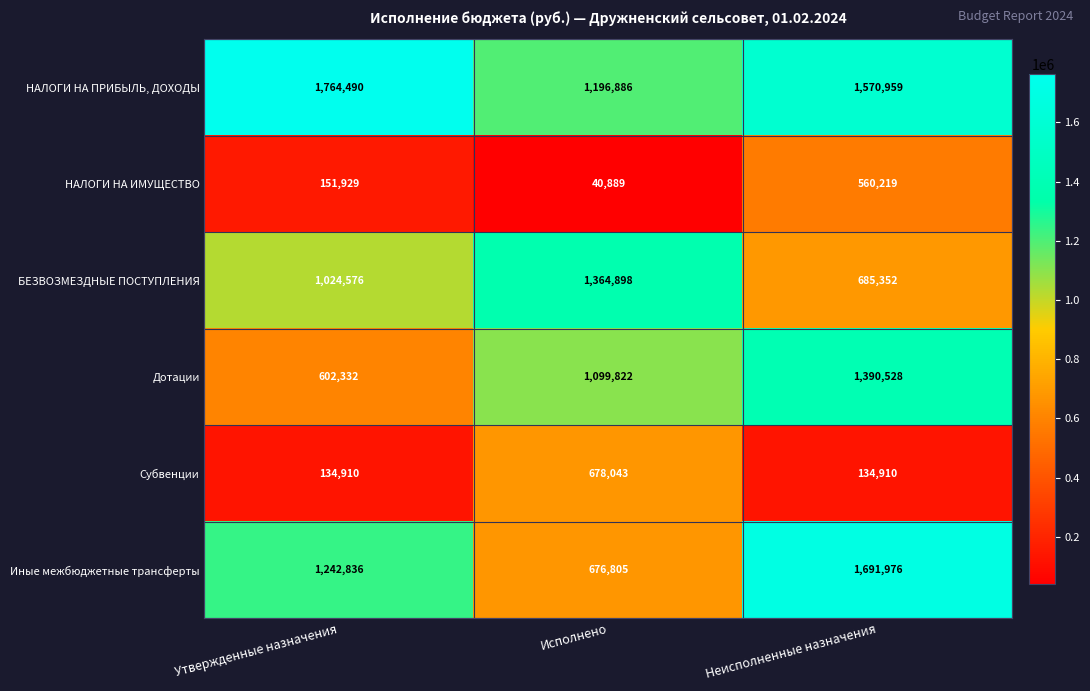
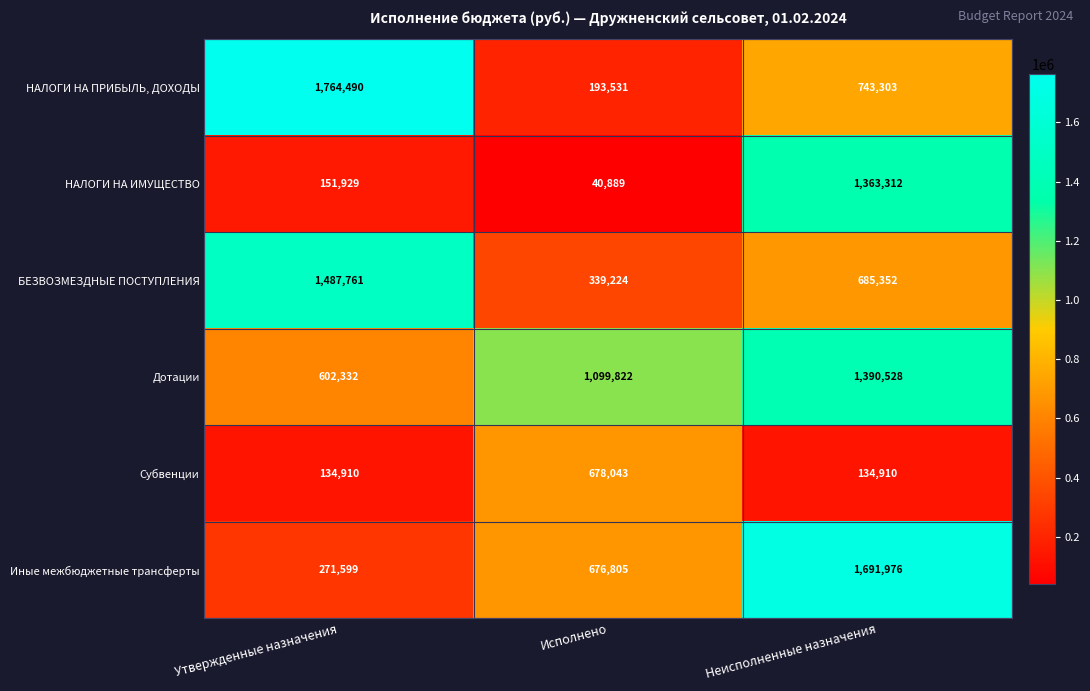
НАЛОГИ НА ПРИБЫЛЬ, ДОХОДЫ, Исполнено: 1,196,886 -> 193,531
НАЛОГИ НА ПРИБЫЛЬ, ДОХОДЫ, Неисполненные назначения: 1,570,959 -> 743,303
НАЛОГИ НА ИМУЩЕСТВО, Неисполненные назначения: 560,219 -> 1,363,312
БЕЗВОЗМЕЗДНЫЕ ПОСТУПЛЕНИЯ, Утвержденные назначения: 1,024,576 -> 1,487,761
БЕЗВОЗМЕЗДНЫЕ ПОСТУПЛЕНИЯ, Исполнено: 1,364,898 -> 339,224
Иные межбюджетные трансферты, Утвержденные назначения: 1,242,836 -> 271,599
